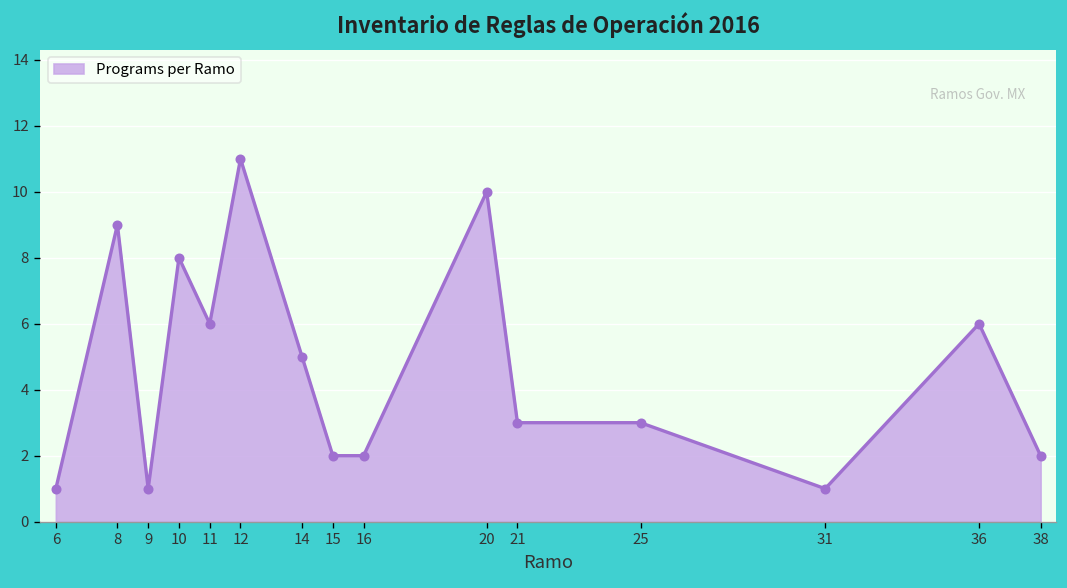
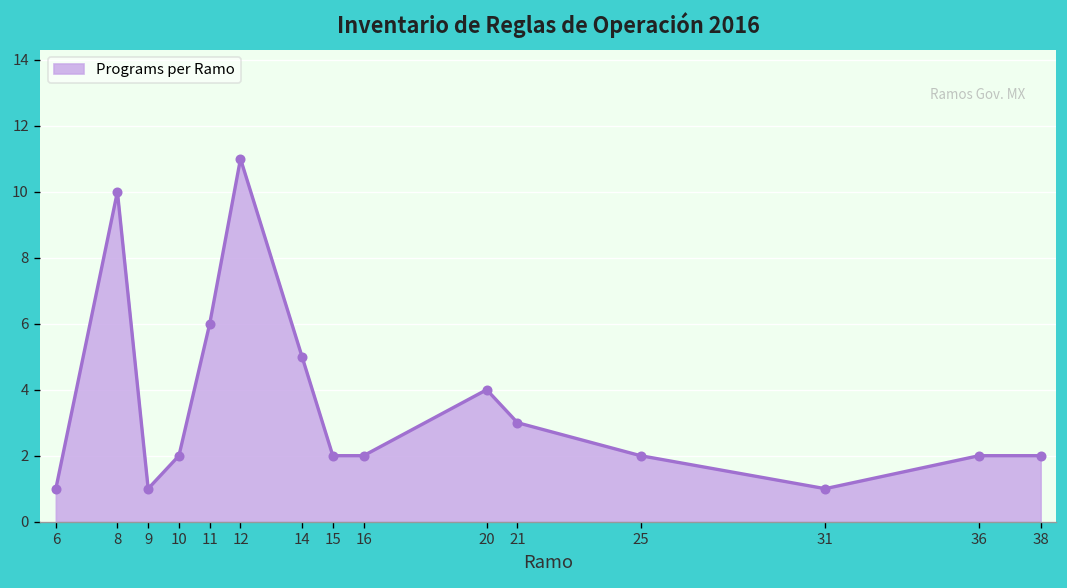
8: 9 -> 10
10: 8 -> 2
20: 10 -> 4
25: 3 -> 2
36: 6 -> 2
